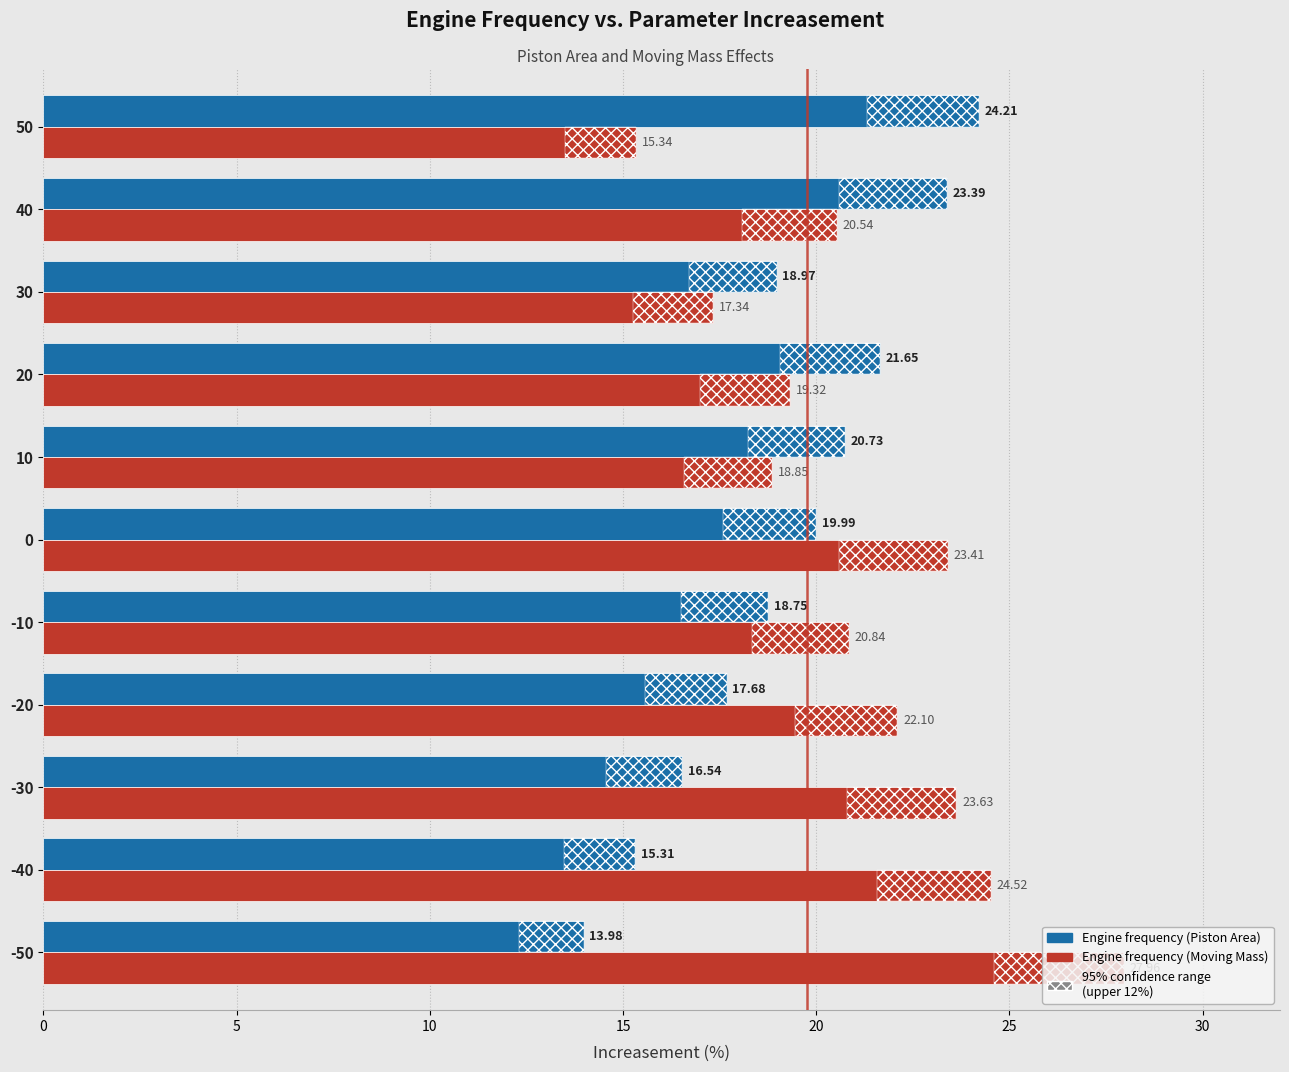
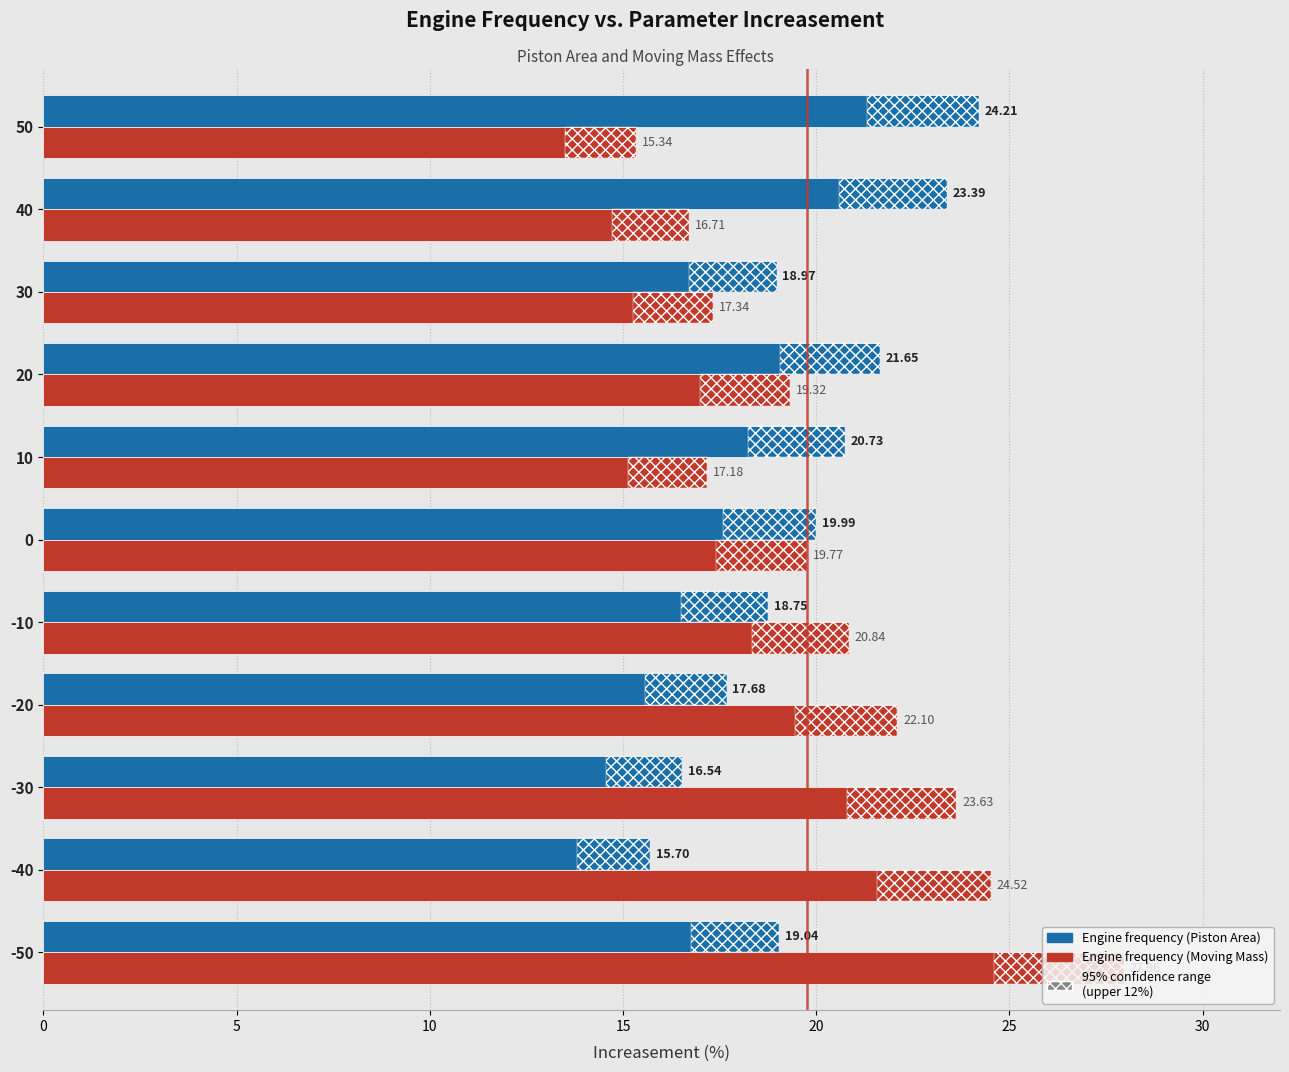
Engine frequency (Moving Mass), 40: 20.54 -> 16.71
Engine frequency (Moving Mass), 10: 18.85 -> 17.18
Engine frequency (Moving Mass), 0: 23.41 -> 19.77
Engine frequency (Piston Area), -40: 15.31 -> 15.70
Engine frequency (Piston Area), -50: 13.98 -> 19.04
